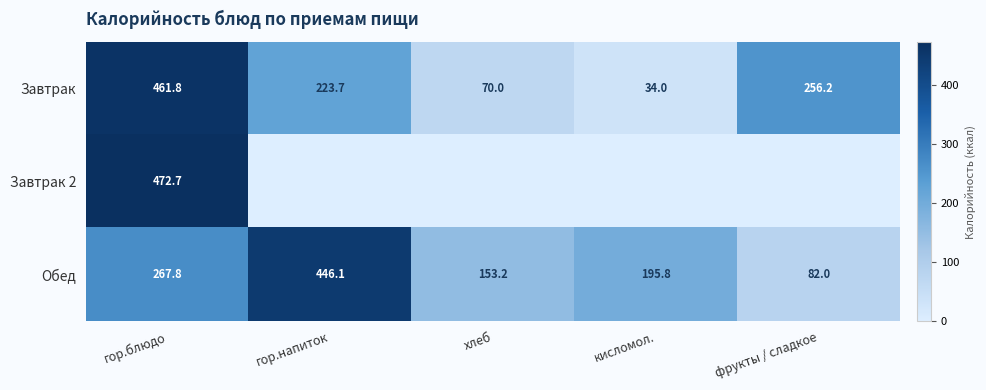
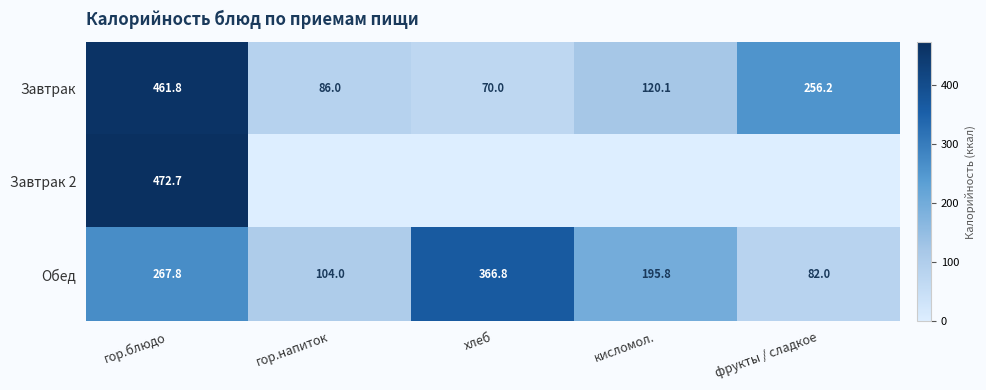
Завтрак, гор.напиток: 223.7 -> 86.0
Завтрак, кисломол.: 34.0 -> 120.1
Обед, гор.напиток: 446.1 -> 104.0
Обед, хлеб: 153.2 -> 366.8
